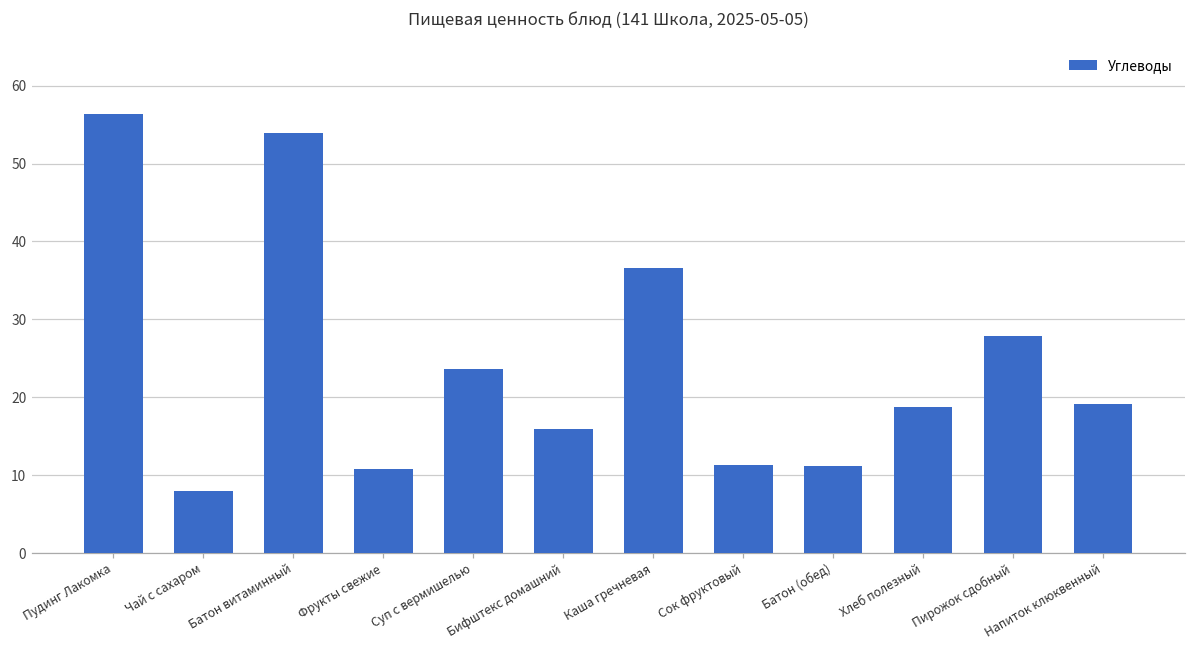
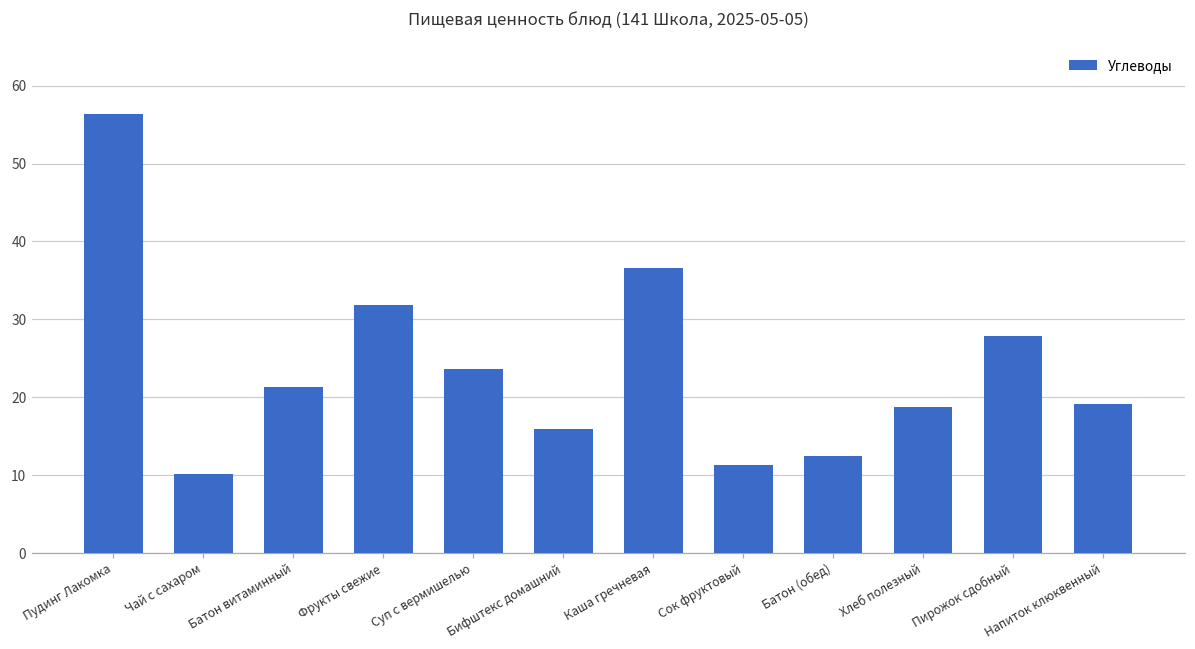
Чай с сахаром: 8 -> 10
Батон витаминный: 54 -> 21
Фрукты свежие: 11 -> 32
Батон (обед): 11 -> 13
